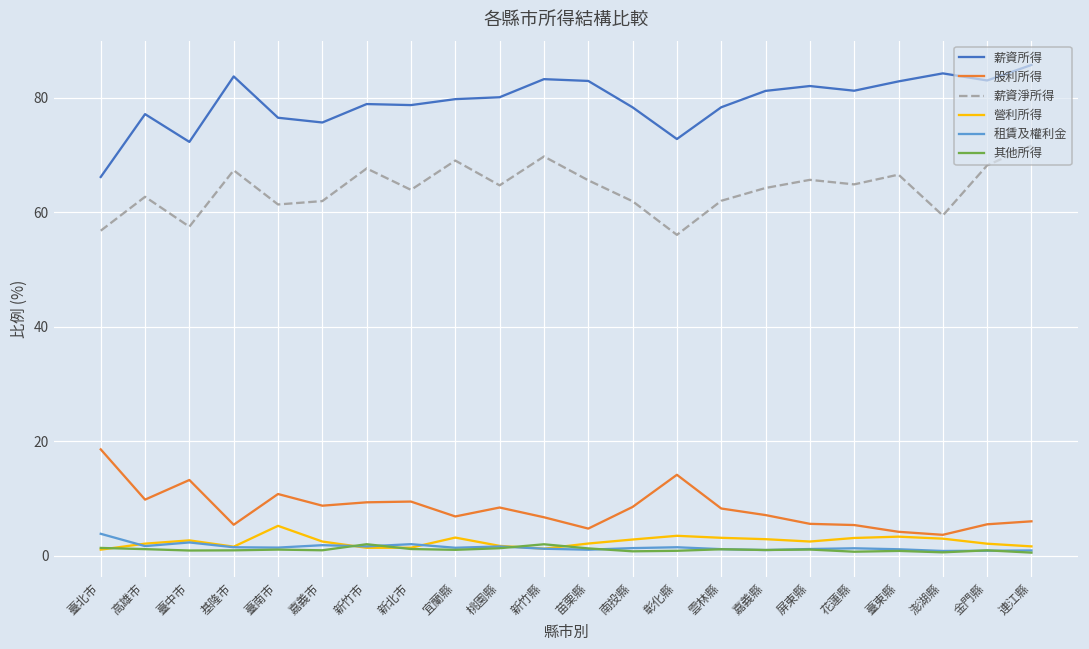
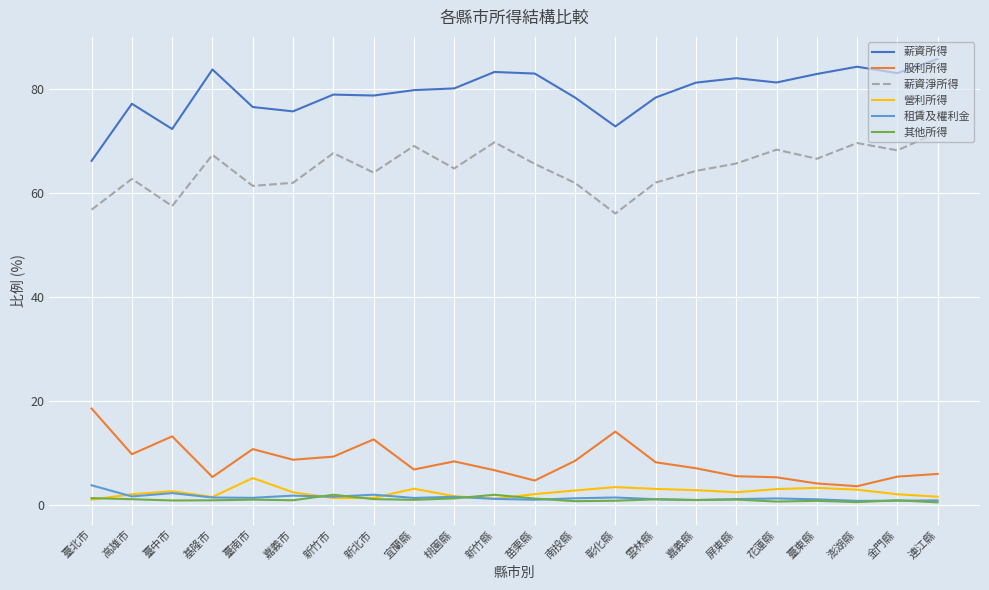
股利所得, 新北市: 9 -> 13
薪資淨所得, 花蓮縣: 65 -> 68
薪資淨所得, 澎湖縣: 59 -> 70
